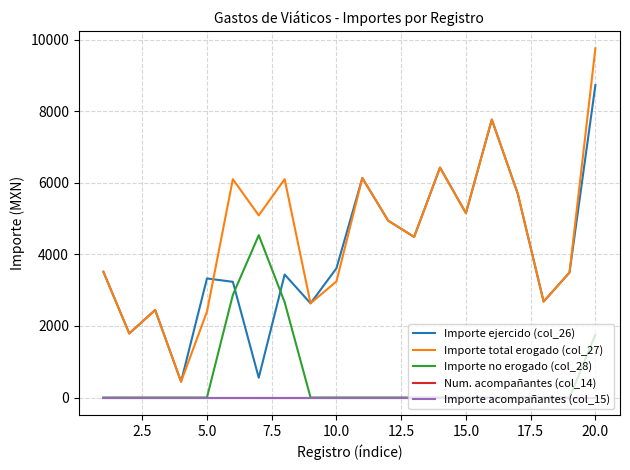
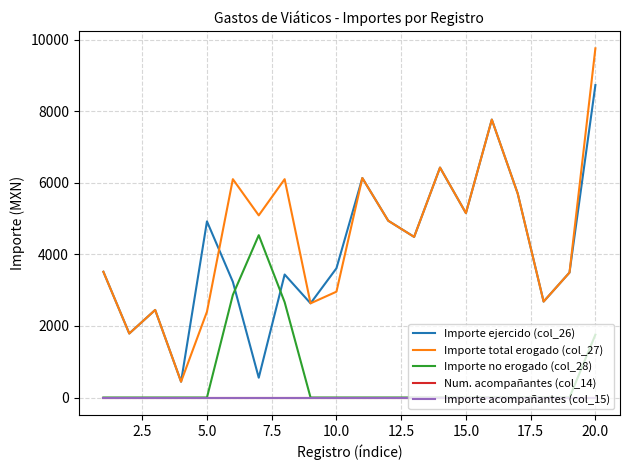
Importe ejercido (col_26), 5.0: 3300 -> 4900
Importe total erogado (col_27), 10.0: 3200 -> 3000
